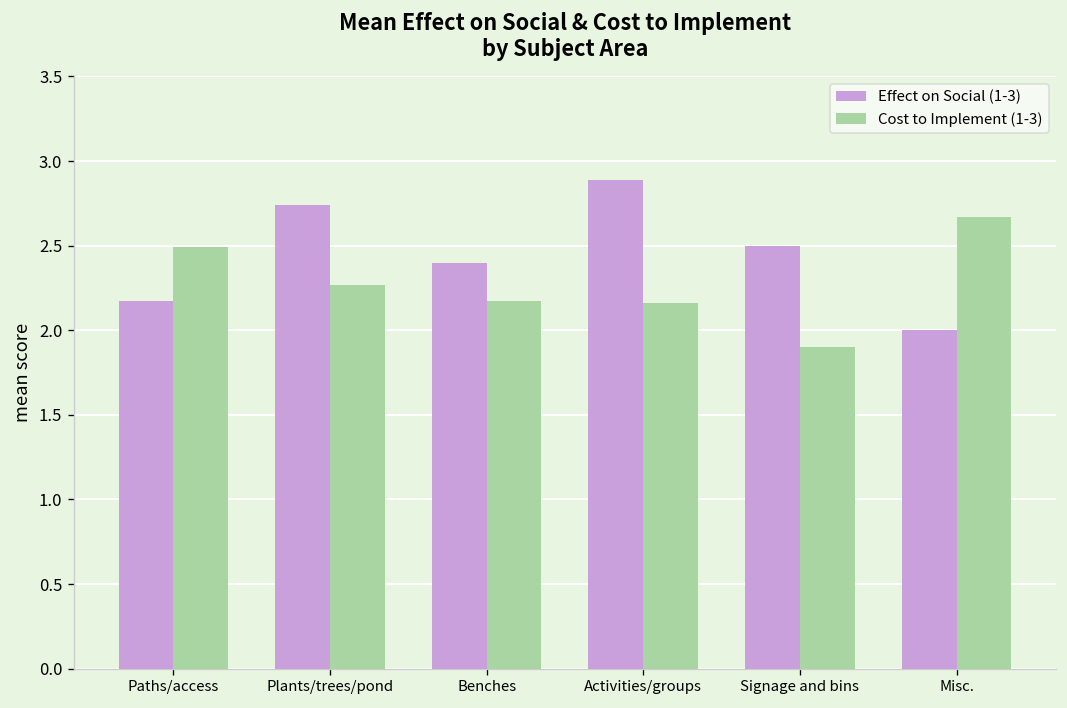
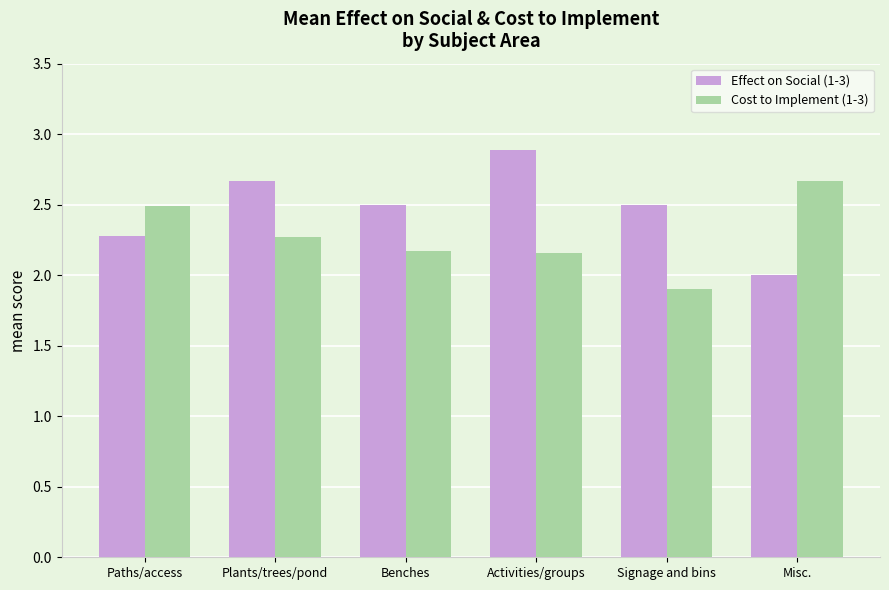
Effect on Social (1-3), Paths/access: 2.17 -> 2.28
Effect on Social (1-3), Plants/trees/pond: 2.74 -> 2.67
Effect on Social (1-3), Benches: 2.4 -> 2.5
